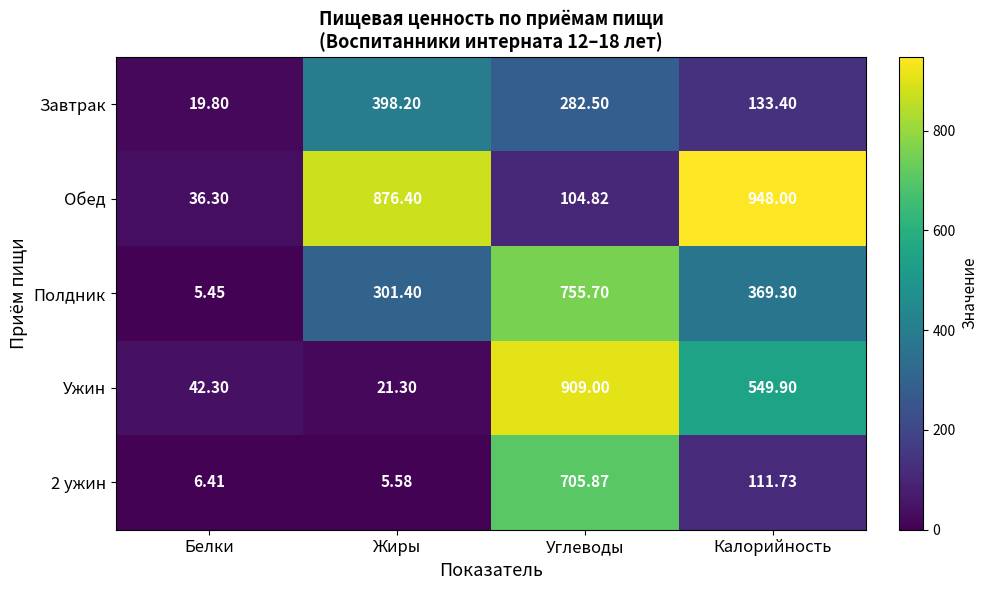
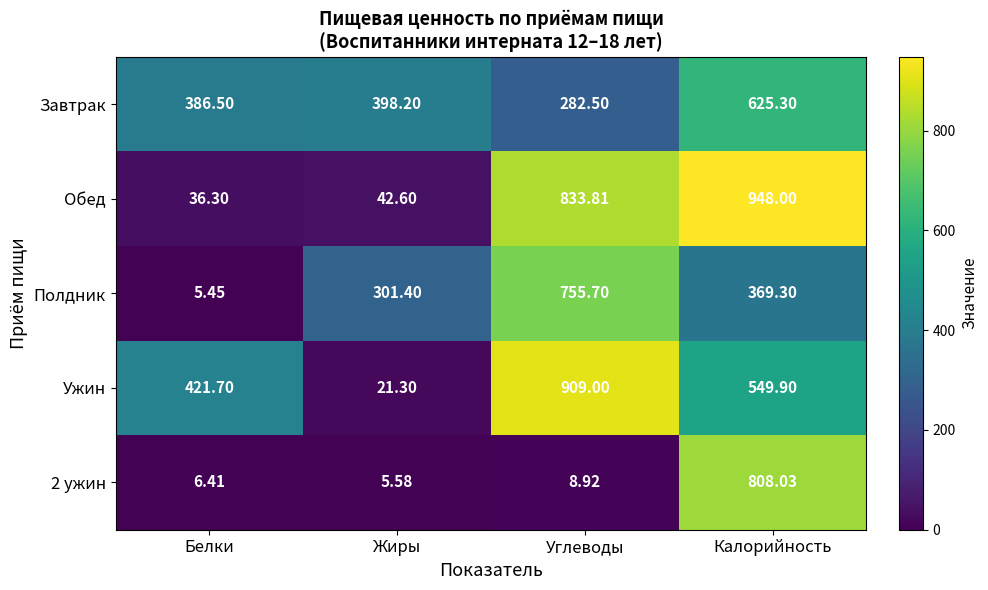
Завтрак, Белки: 19.80 -> 386.50
Завтрак, Калорийность: 133.40 -> 625.30
Обед, Жиры: 876.40 -> 42.60
Обед, Углеводы: 104.82 -> 833.81
Ужин, Белки: 42.30 -> 421.70
2 ужин, Углеводы: 705.87 -> 8.92
2 ужин, Калорийность: 111.73 -> 808.03
